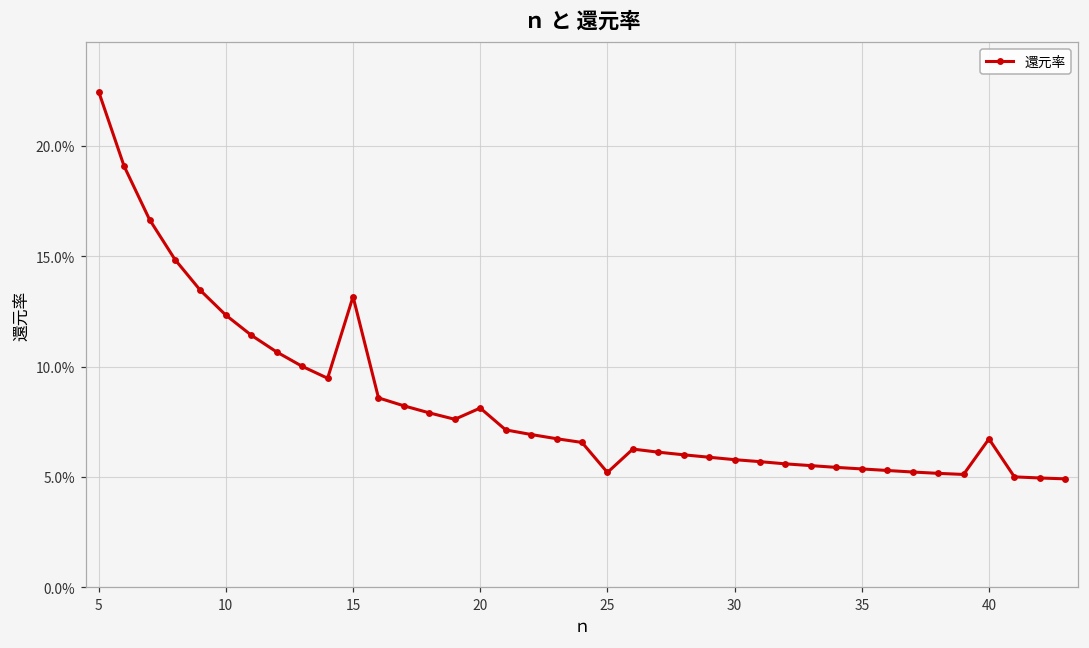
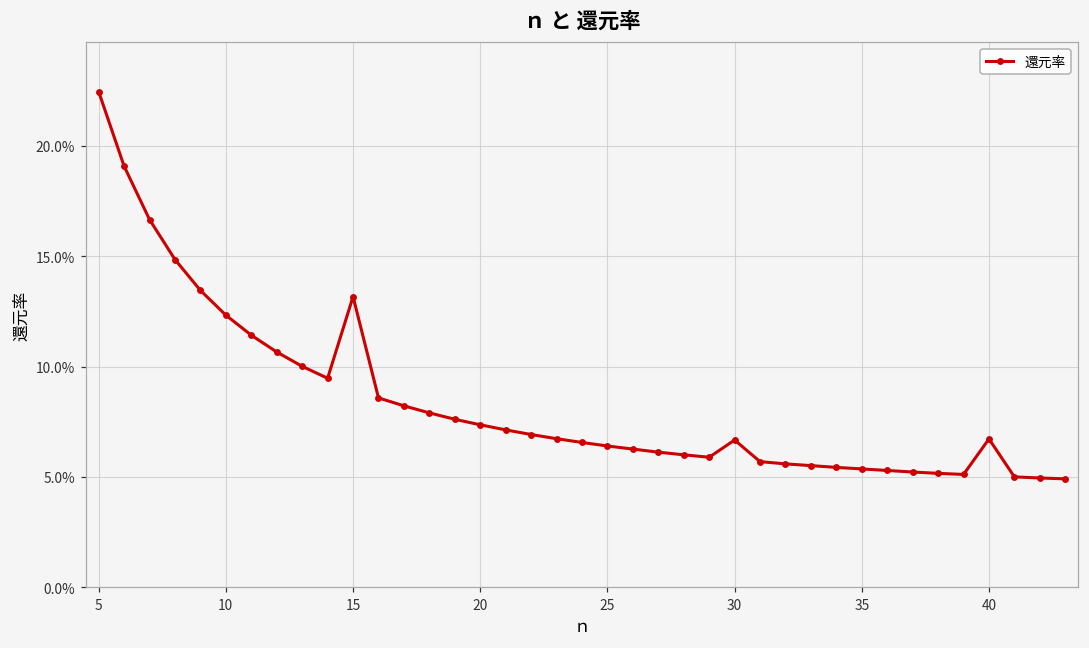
20: 8.1% -> 7.4%
25: 5.2% -> 6.4%
30: 5.8% -> 6.7%
